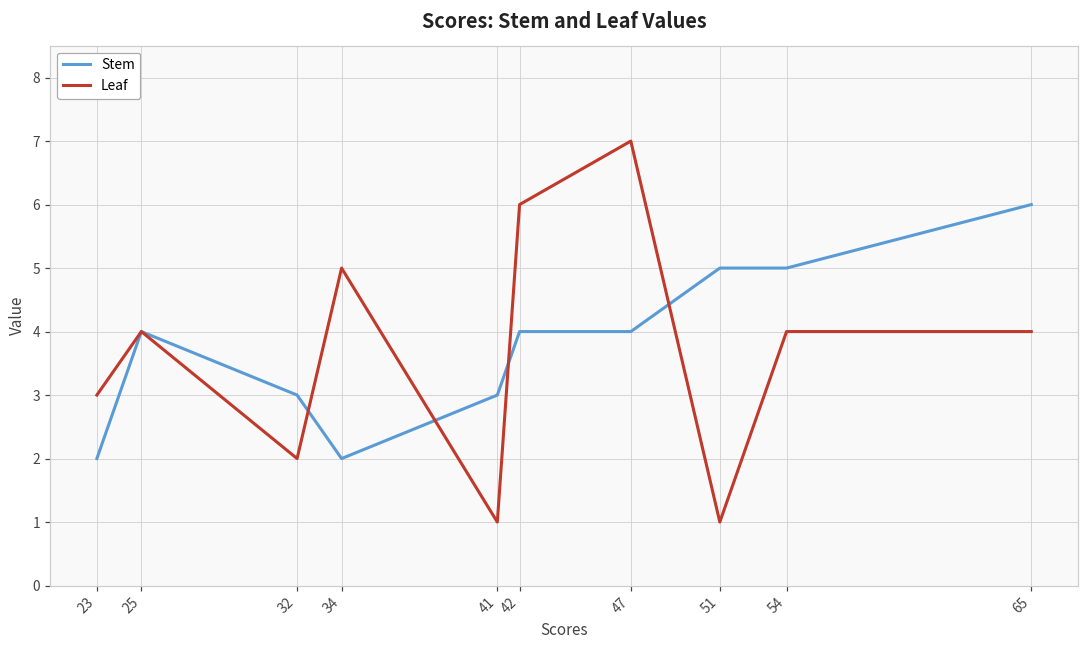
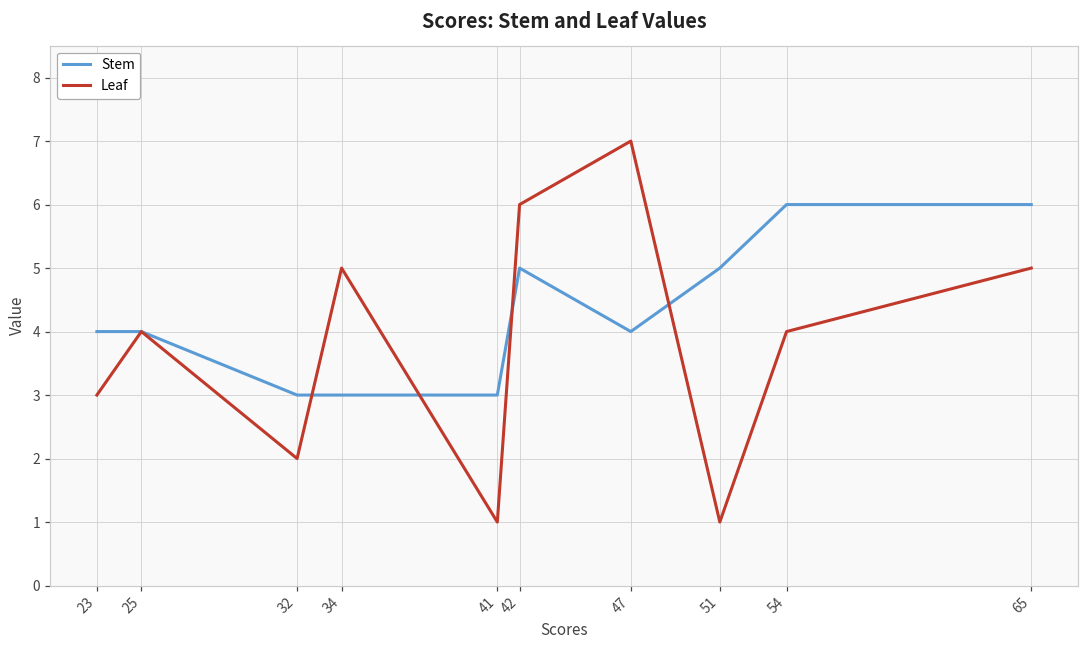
Stem, 23: 2 -> 4
Stem, 34: 2 -> 3
Stem, 42: 4 -> 5
Stem, 54: 5 -> 6
Leaf, 65: 4 -> 5
